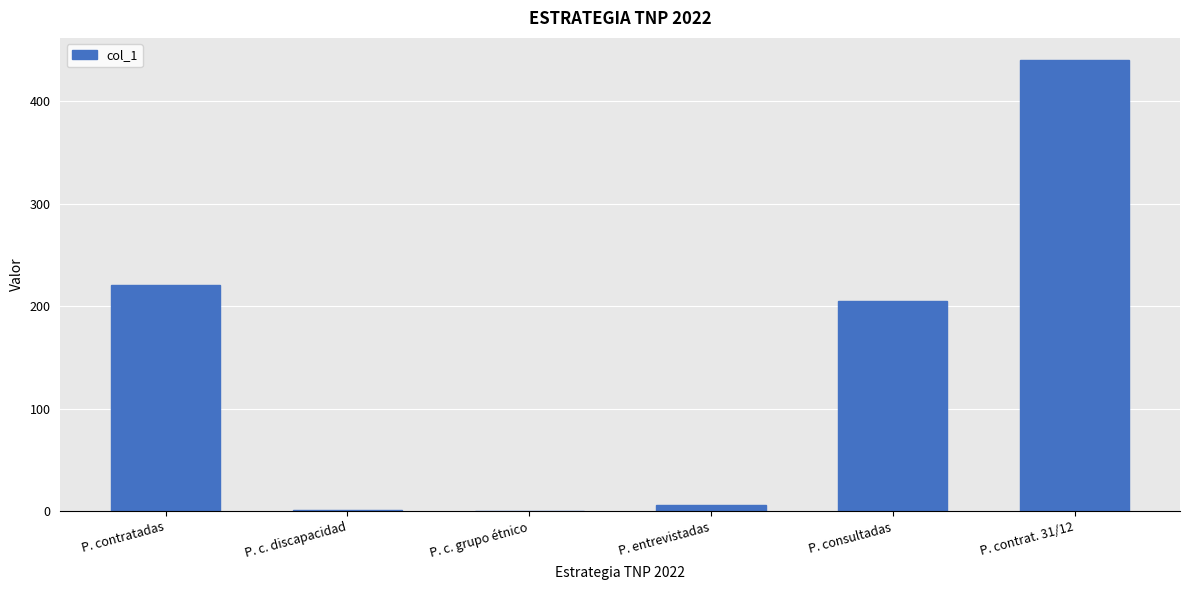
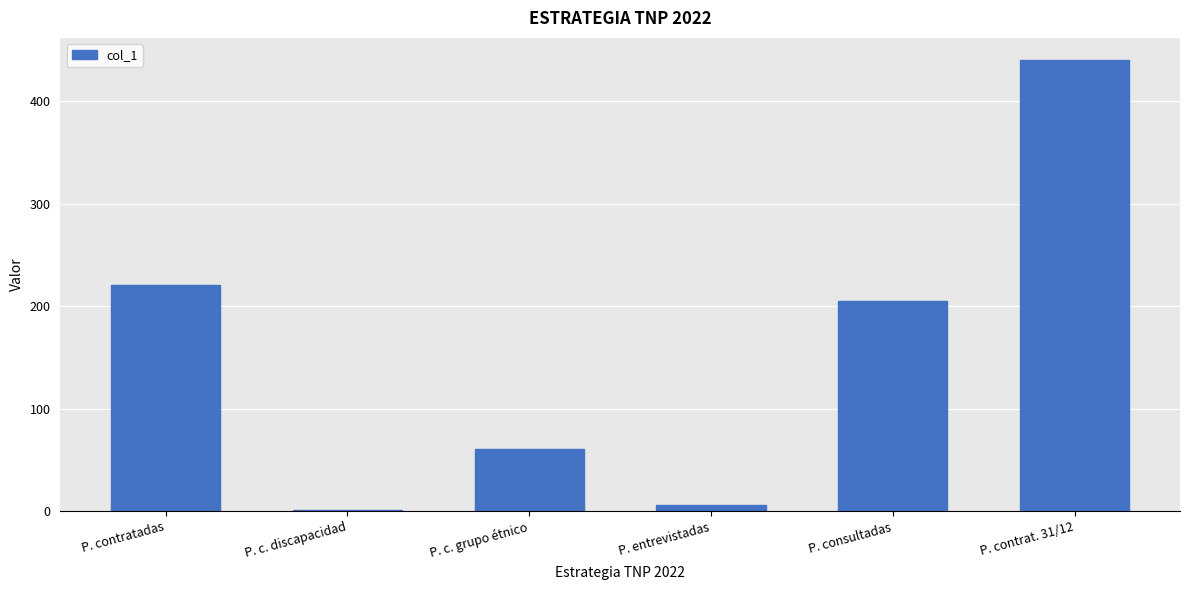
P. c. grupo étnico: 0 -> 61
